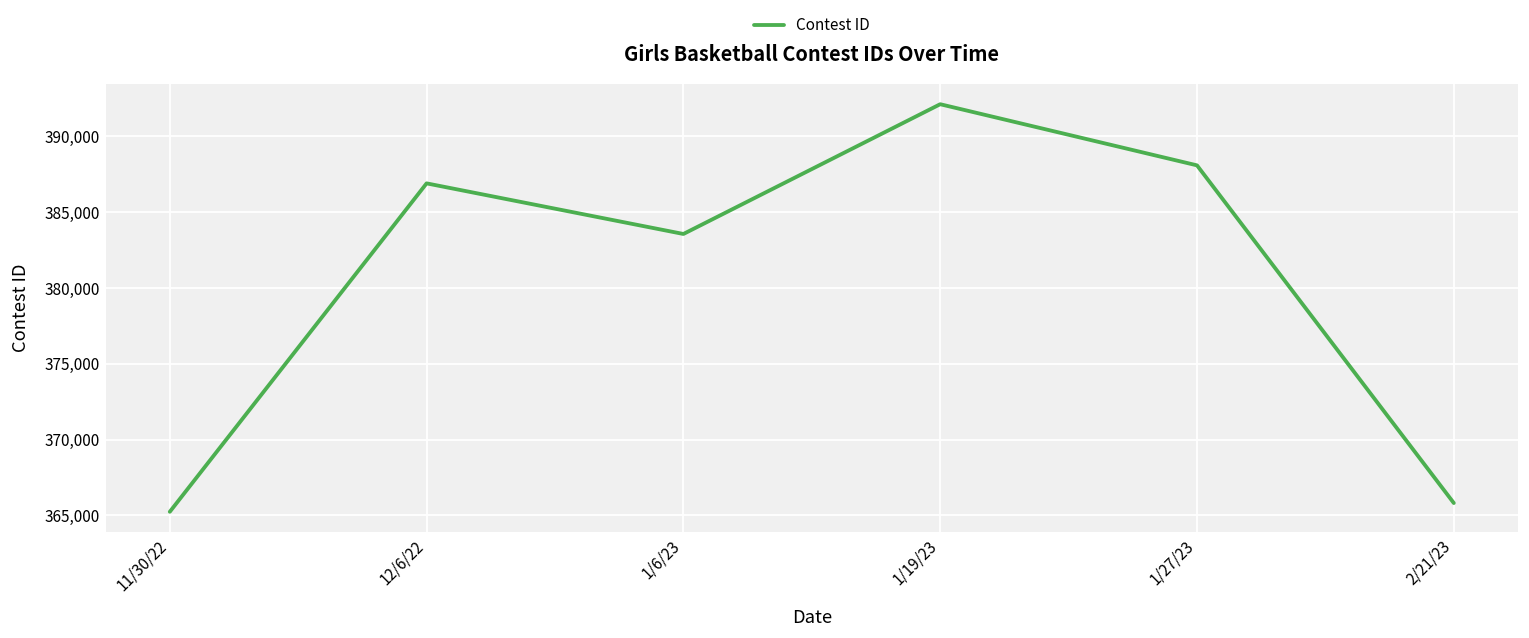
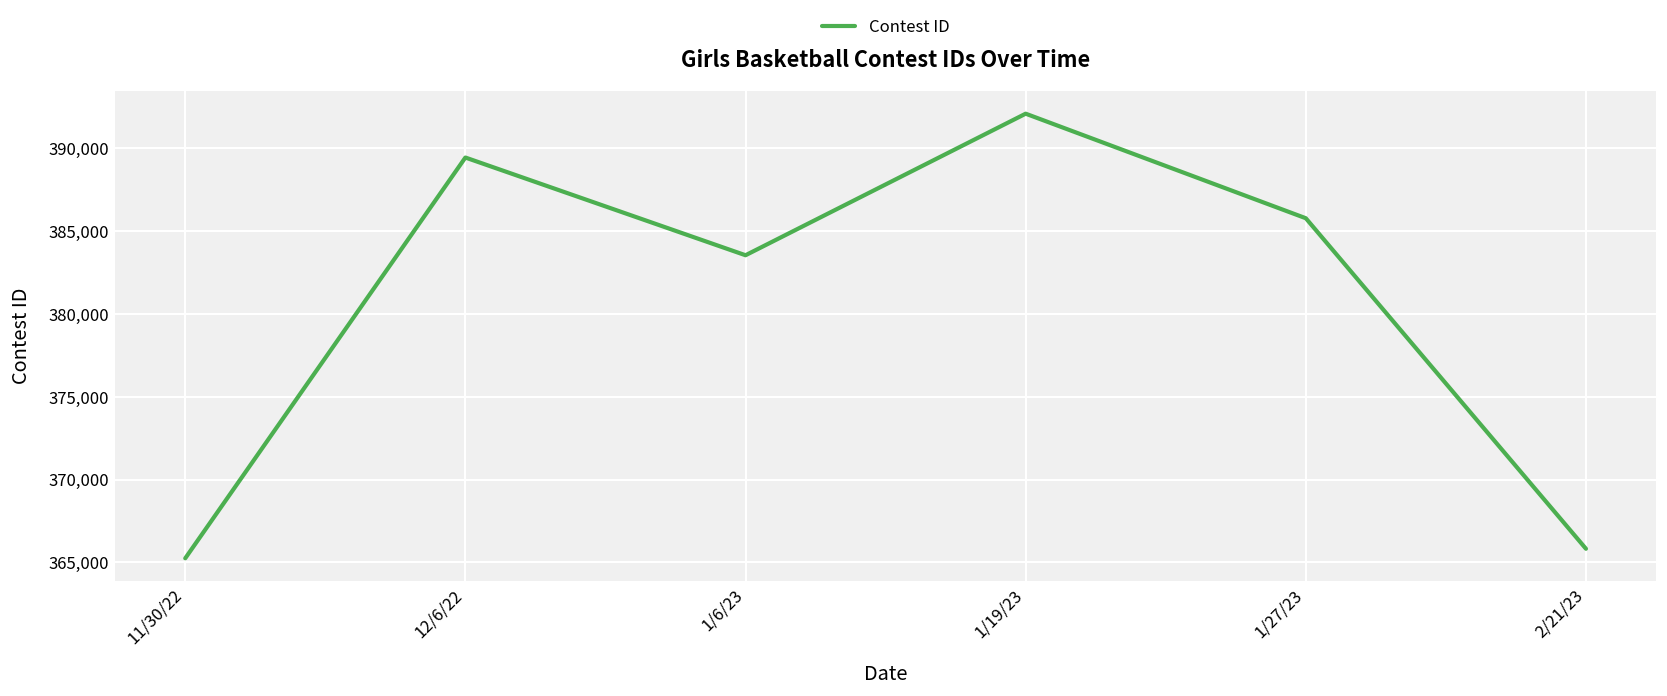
12/6/22: 386,900 -> 389,400
1/27/23: 388,100 -> 385,800
